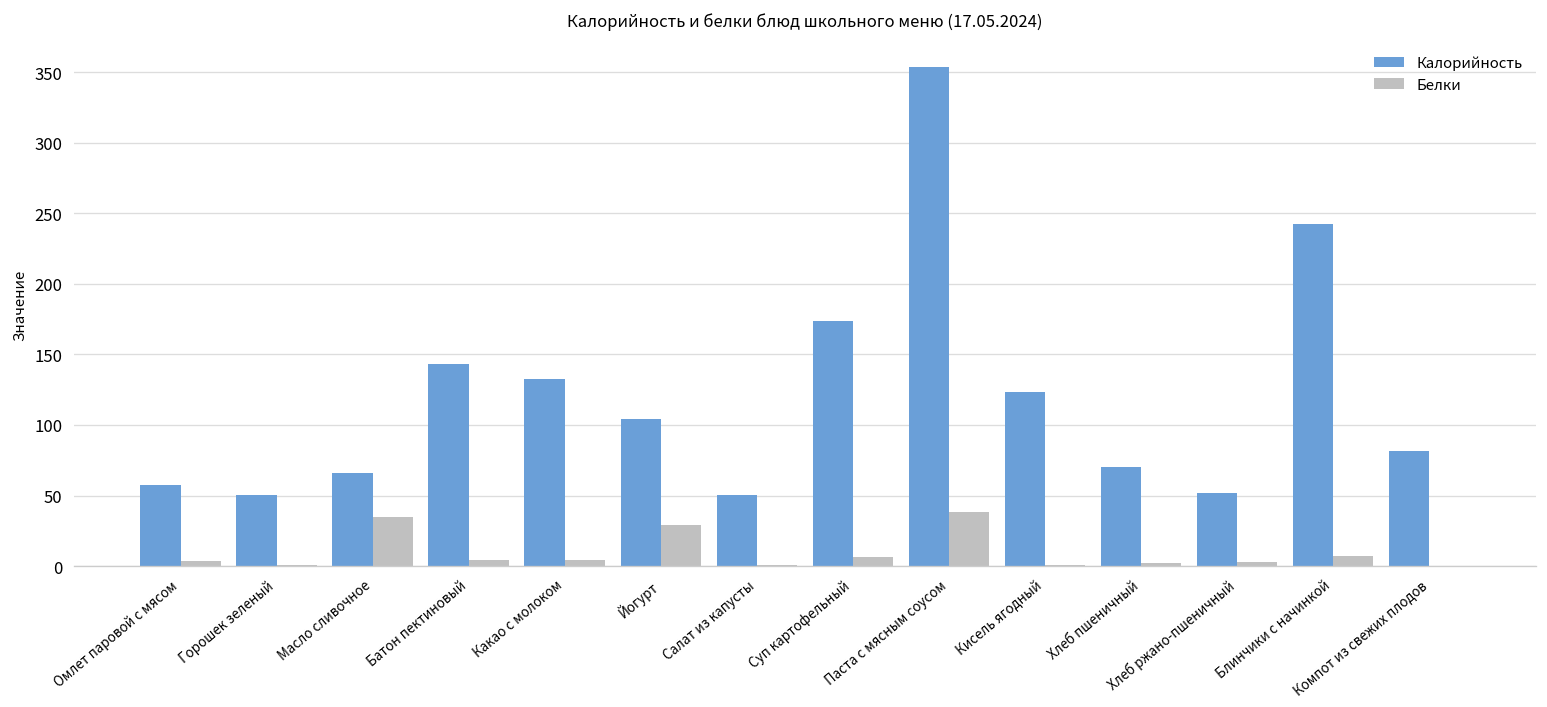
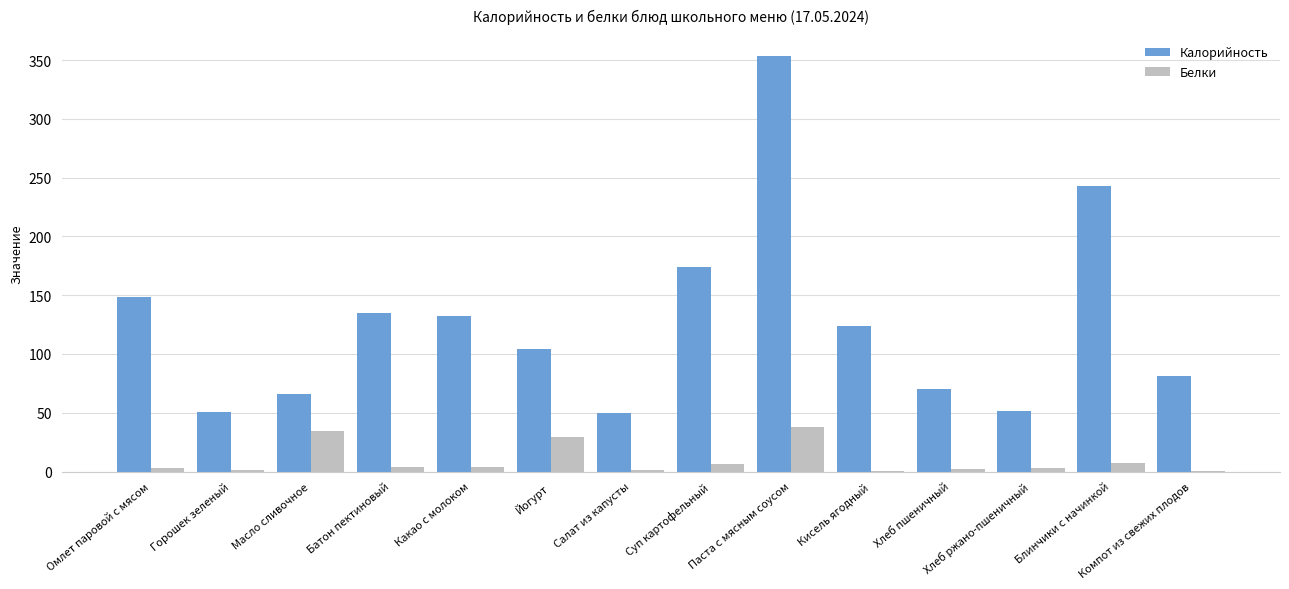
Калорийность, Омлет паровой с мясом: 57 -> 148
Калорийность, Батон пектиновый: 143 -> 135
